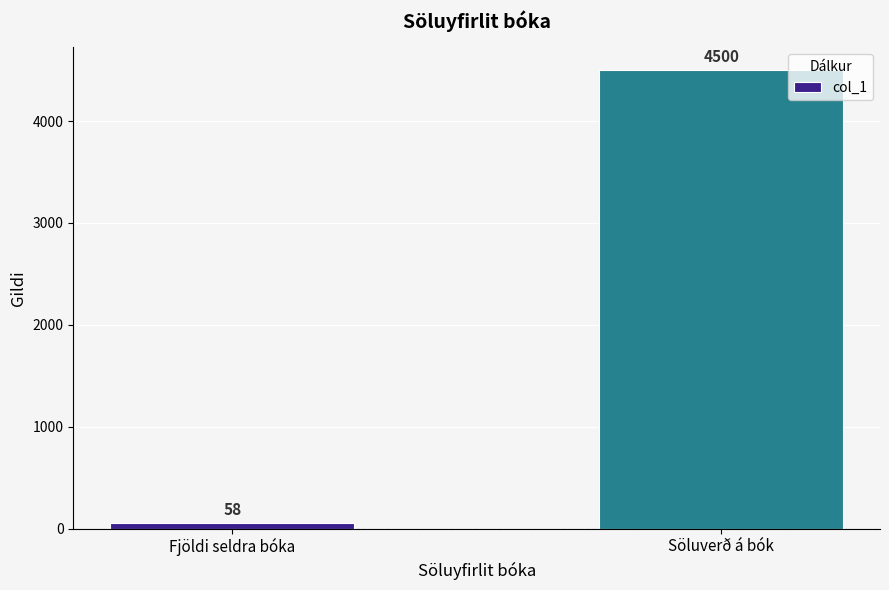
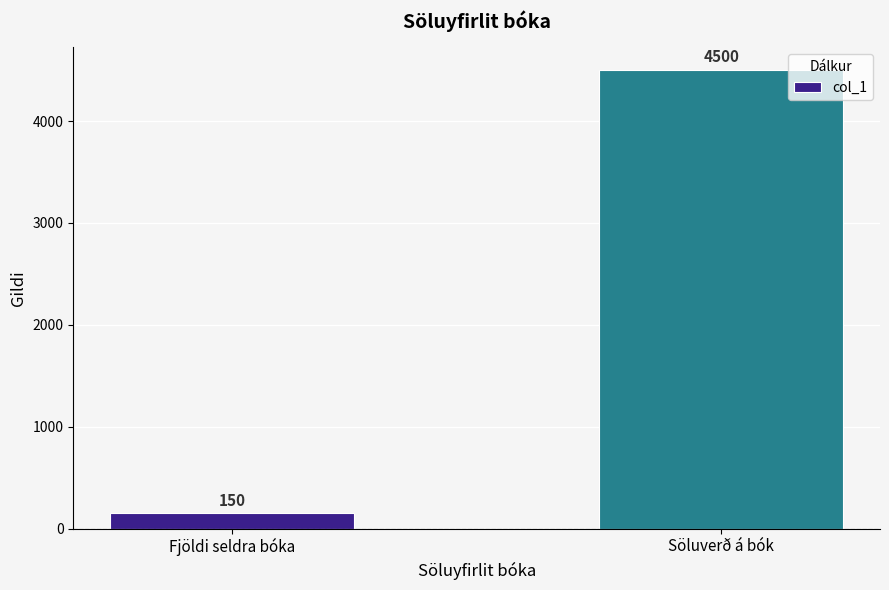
Fjöldi seldra bóka: 58 -> 150
